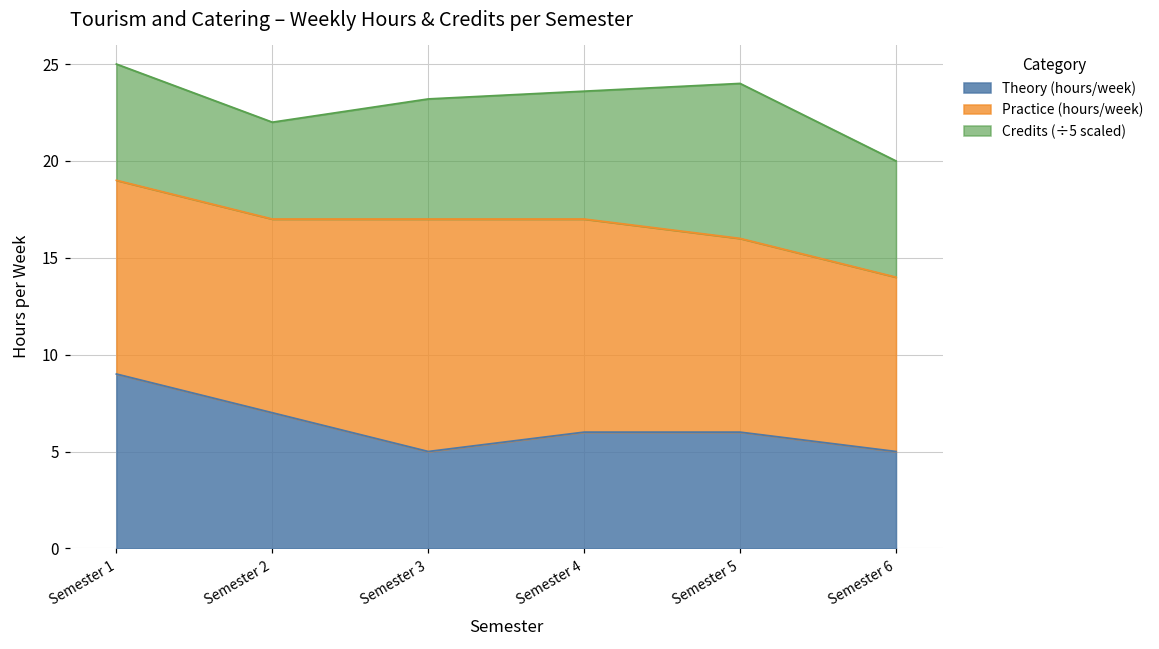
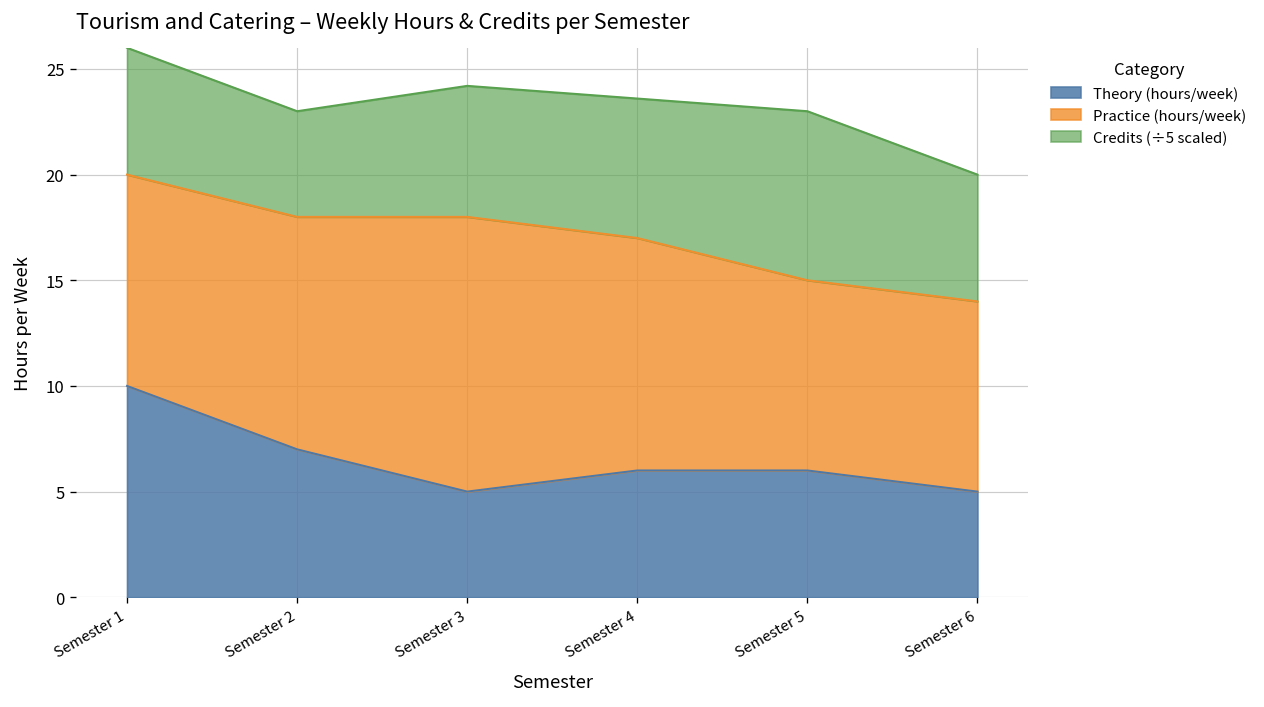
Theory (hours/week), Semester 1: 9 -> 10
Practice (hours/week), Semester 2: 10 -> 11
Practice (hours/week), Semester 3: 12 -> 13
Practice (hours/week), Semester 5: 10 -> 9
